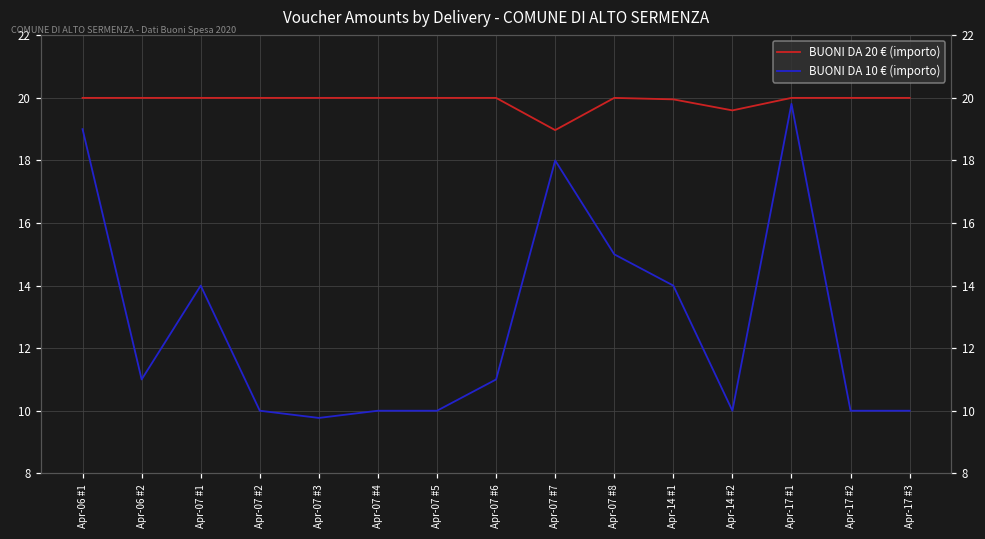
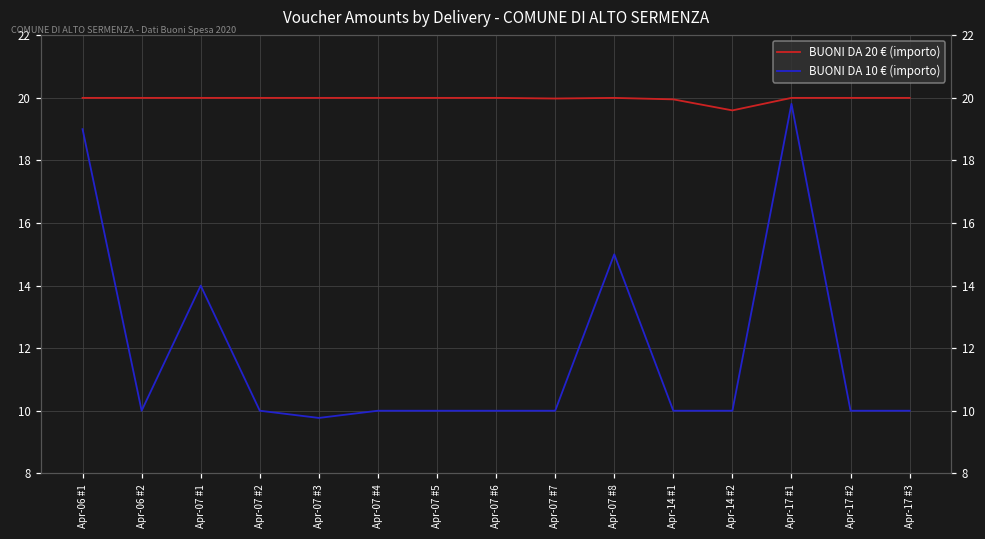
BUONI DA 10 € (importo), Apr-06 #2: 11 -> 10
BUONI DA 10 € (importo), Apr-07 #6: 11 -> 10
BUONI DA 20 € (importo), Apr-07 #7: 19.0 -> 20.0
BUONI DA 10 € (importo), Apr-07 #7: 18 -> 10
BUONI DA 10 € (importo), Apr-14 #1: 14 -> 10
